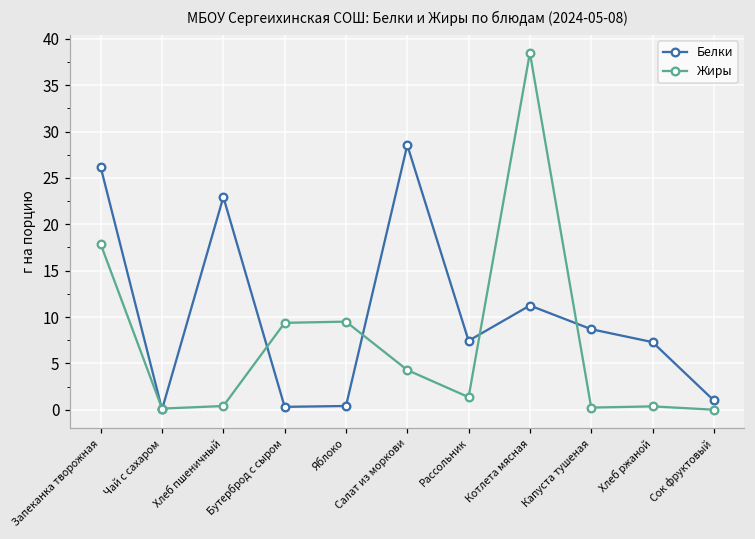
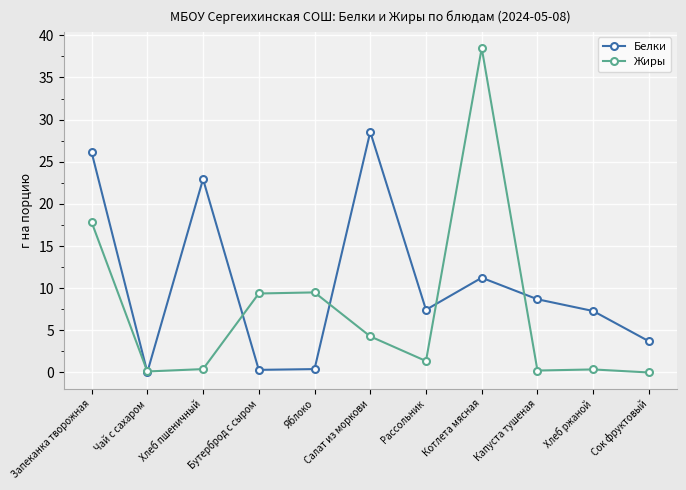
Белки, Сок фруктовый: 1 -> 4
